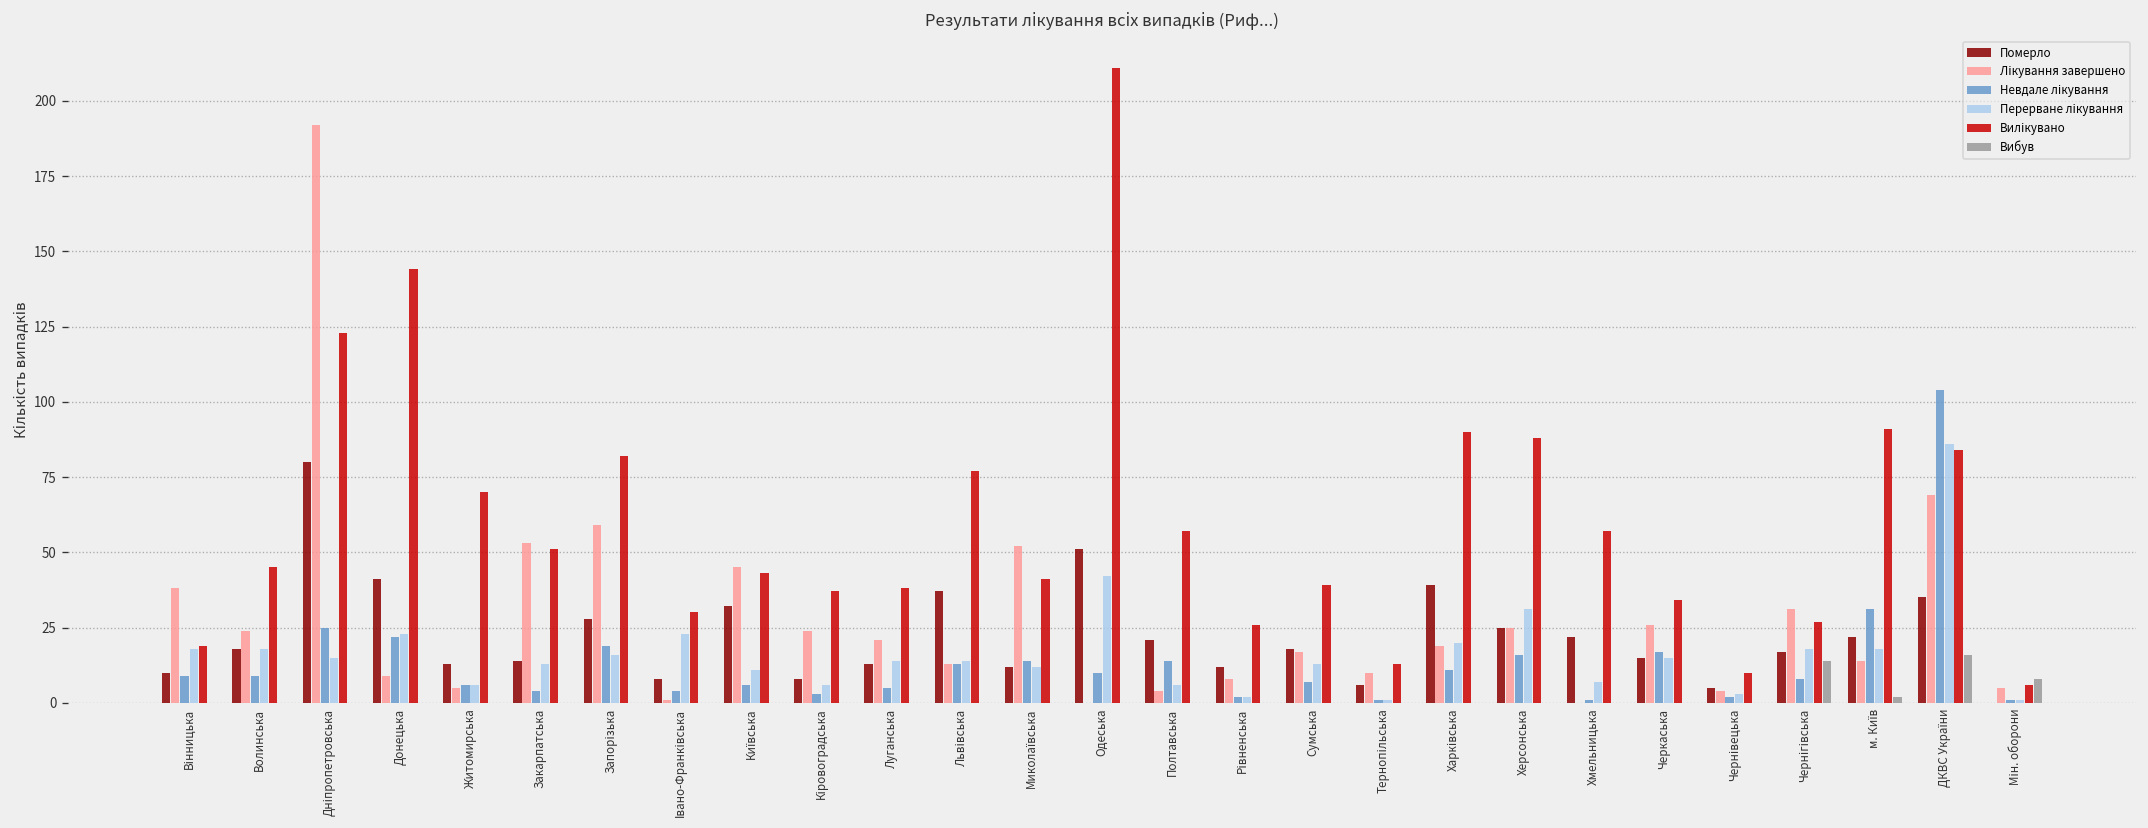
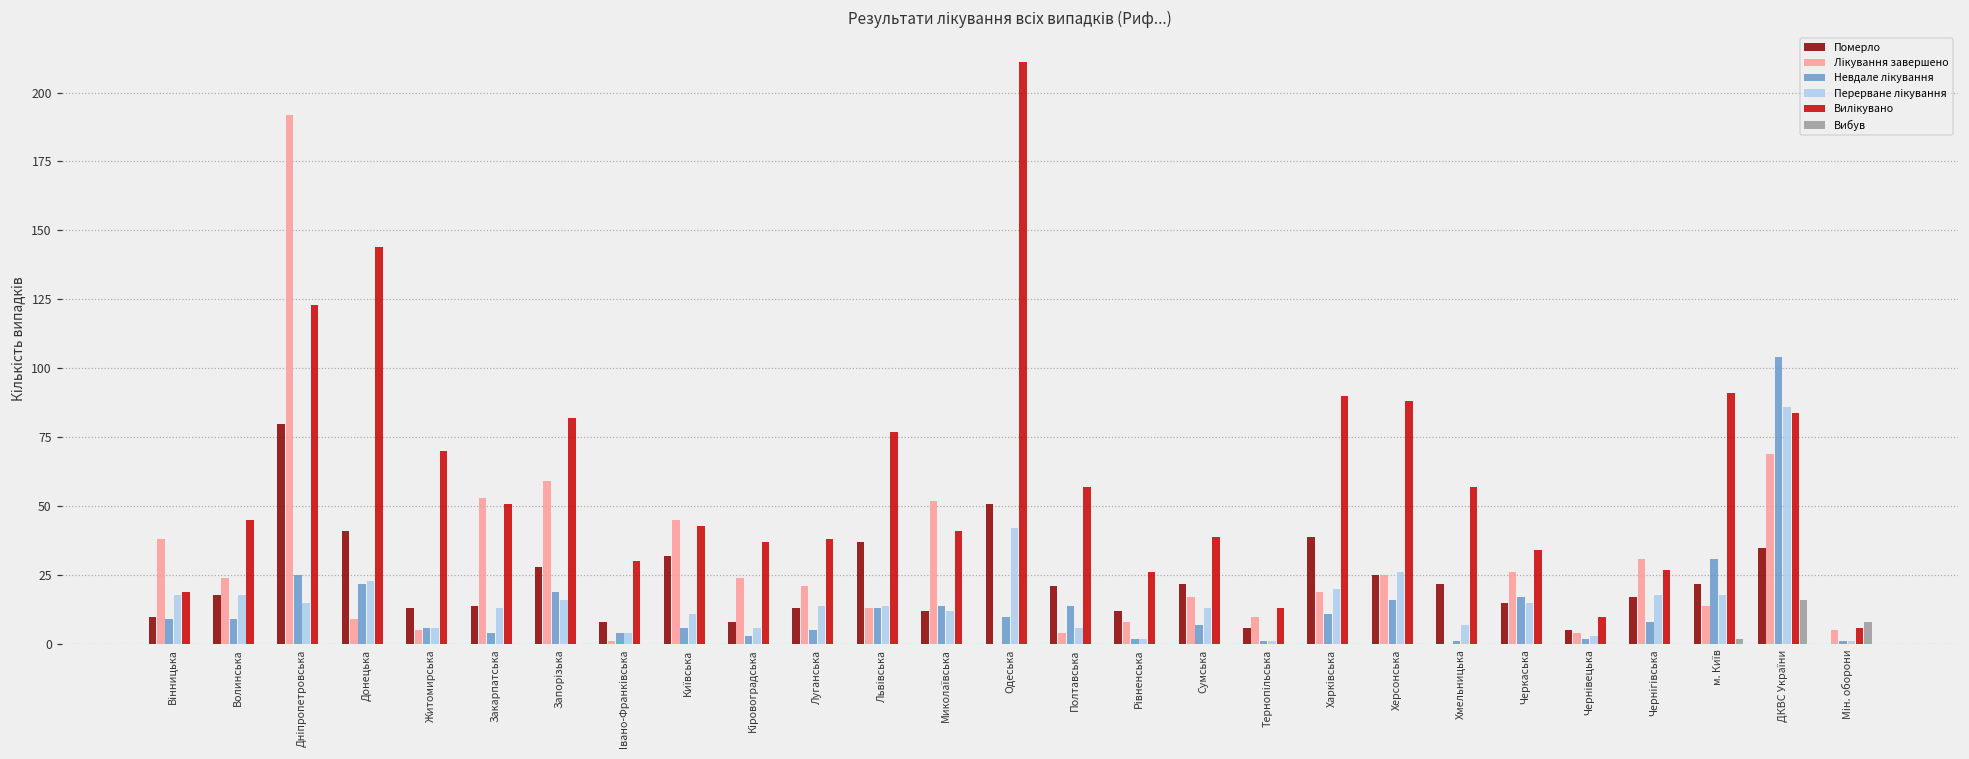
Перерване лікування, Івано-Франківська: 23 -> 4
Померло, Сумська: 18 -> 22
Перерване лікування, Херсонська: 31 -> 26
Вибув, Чернігівська: 14 -> 0
